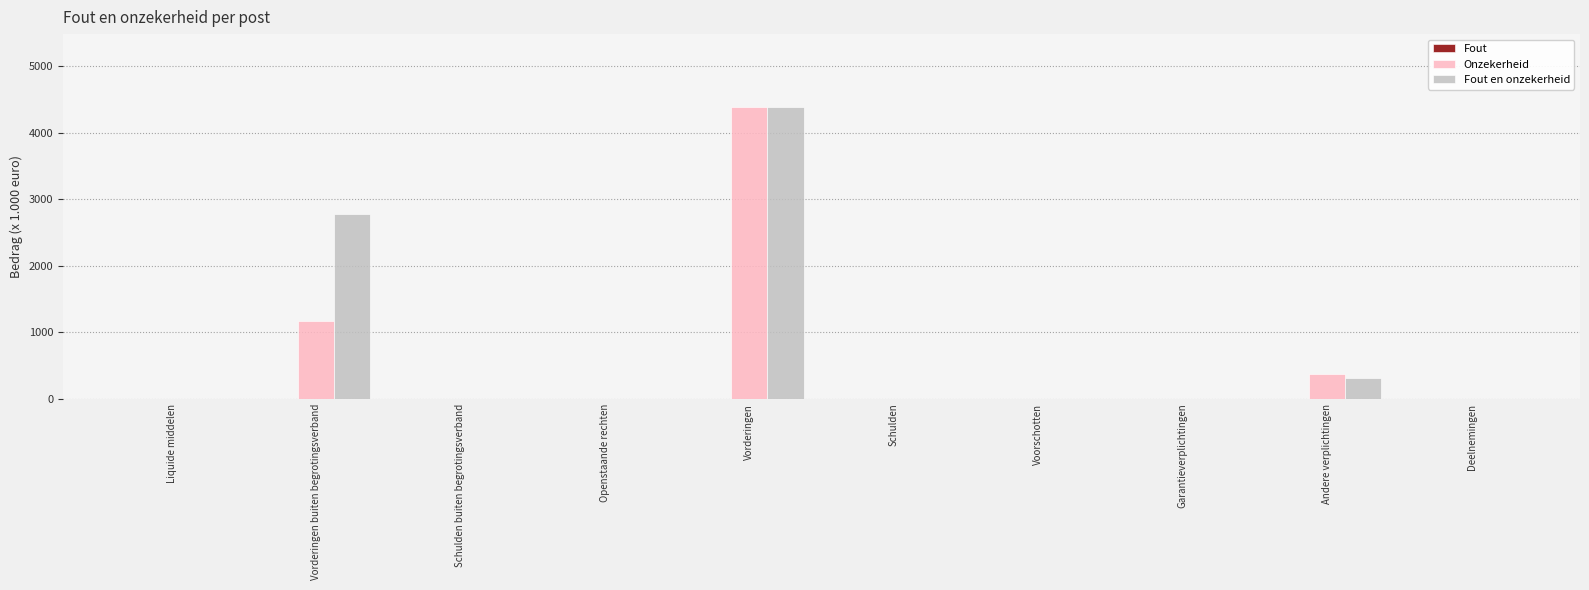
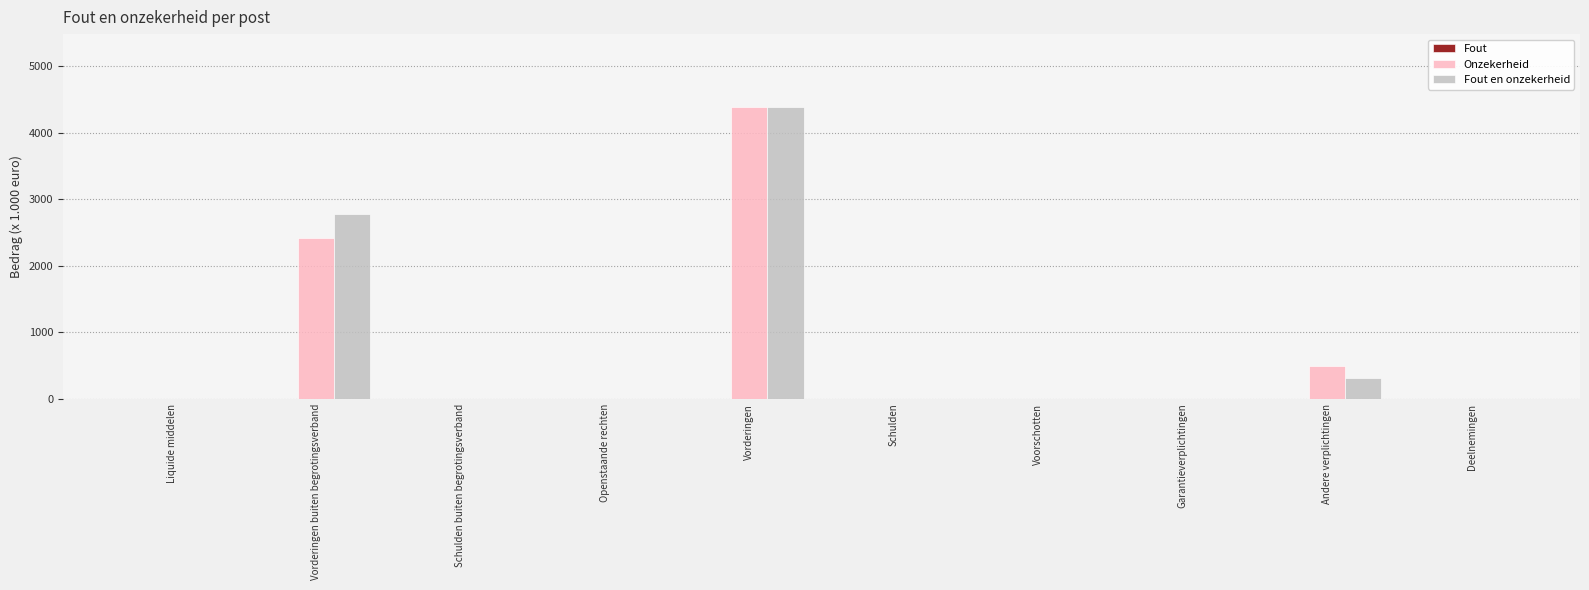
Onzekerheid, Vorderingen buiten begrotingsverband: 1200 -> 2400
Onzekerheid, Andere verplichtingen: 400 -> 500
